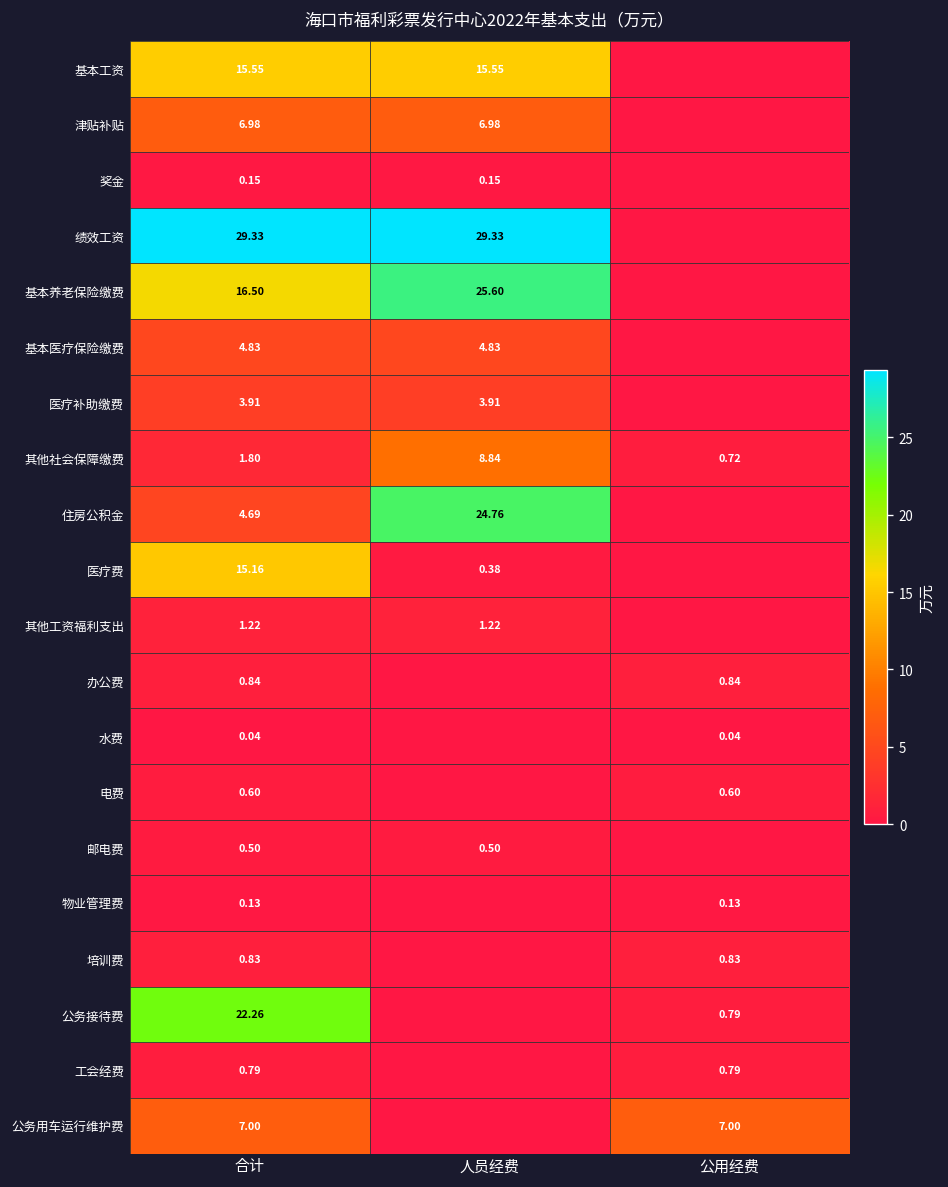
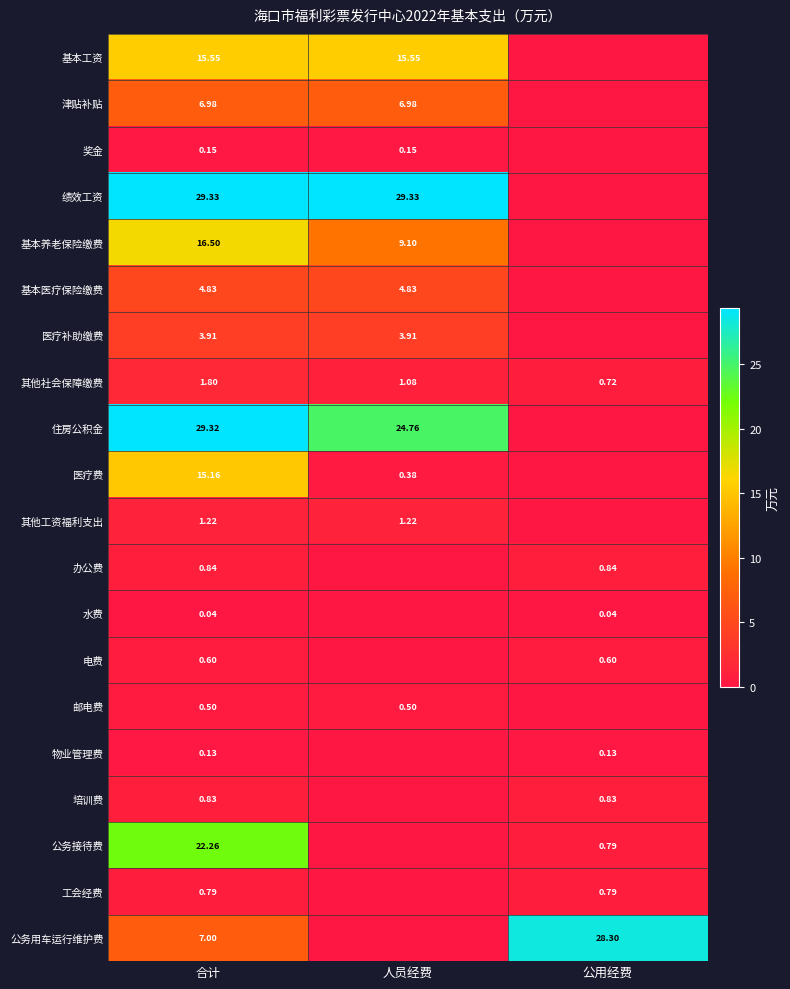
基本养老保险缴费, 人员经费: 25.60 -> 9.10
其他社会保障缴费, 人员经费: 8.84 -> 1.08
住房公积金, 合计: 4.69 -> 29.32
公务用车运行维护费, 公用经费: 7.00 -> 28.30
